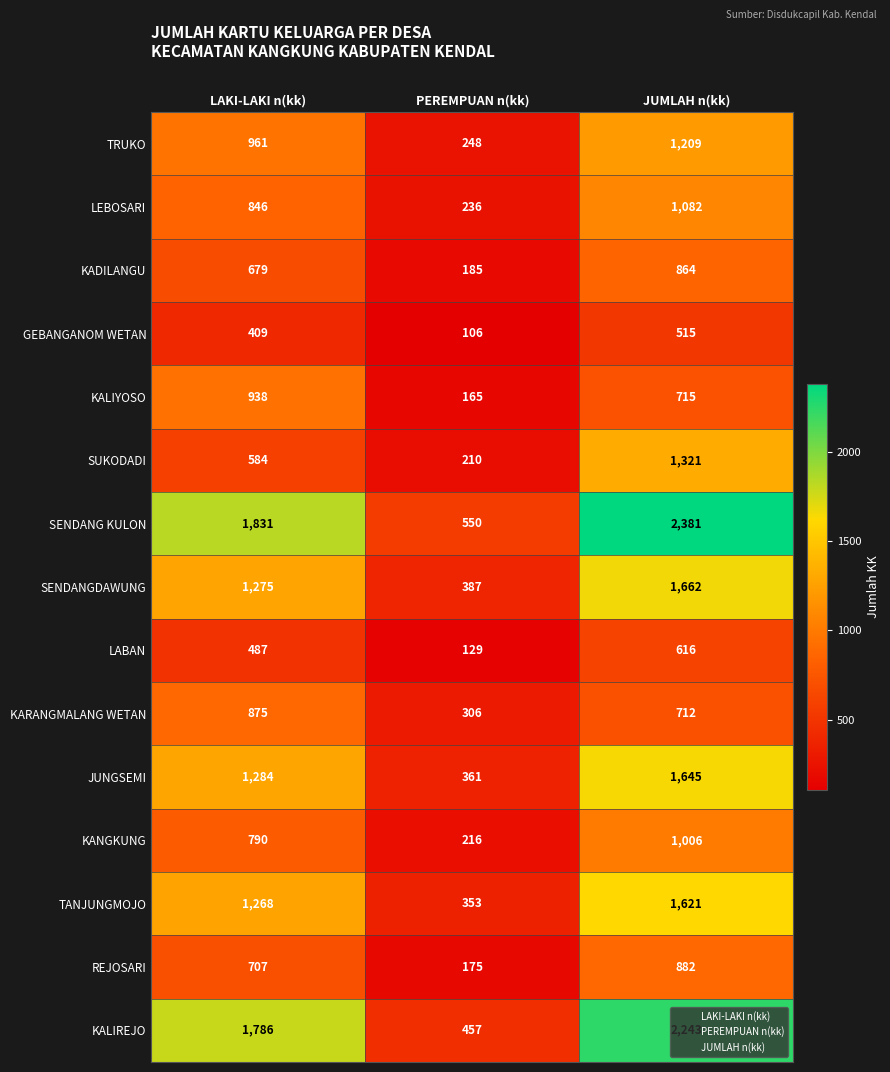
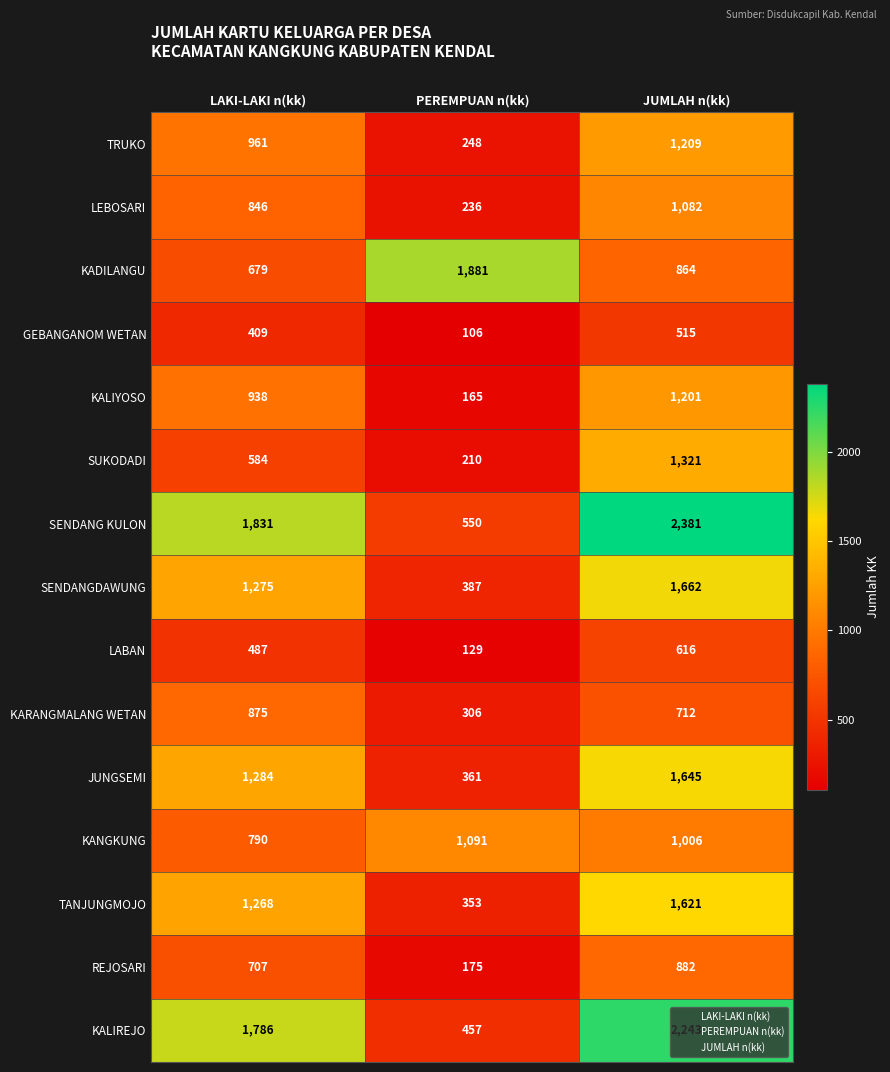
KADILANGU, PEREMPUAN n(kk): 185 -> 1,881
KALIYOSO, JUMLAH n(kk): 715 -> 1,201
KANGKUNG, PEREMPUAN n(kk): 216 -> 1,091
